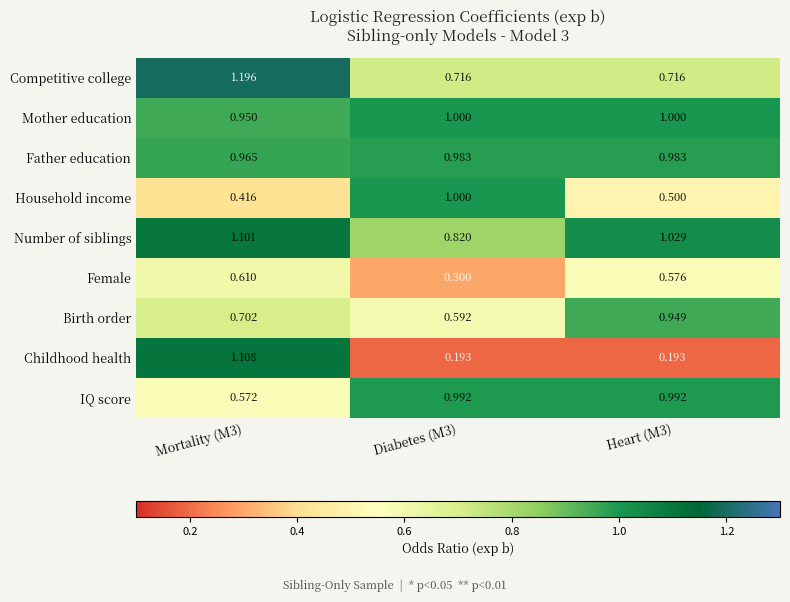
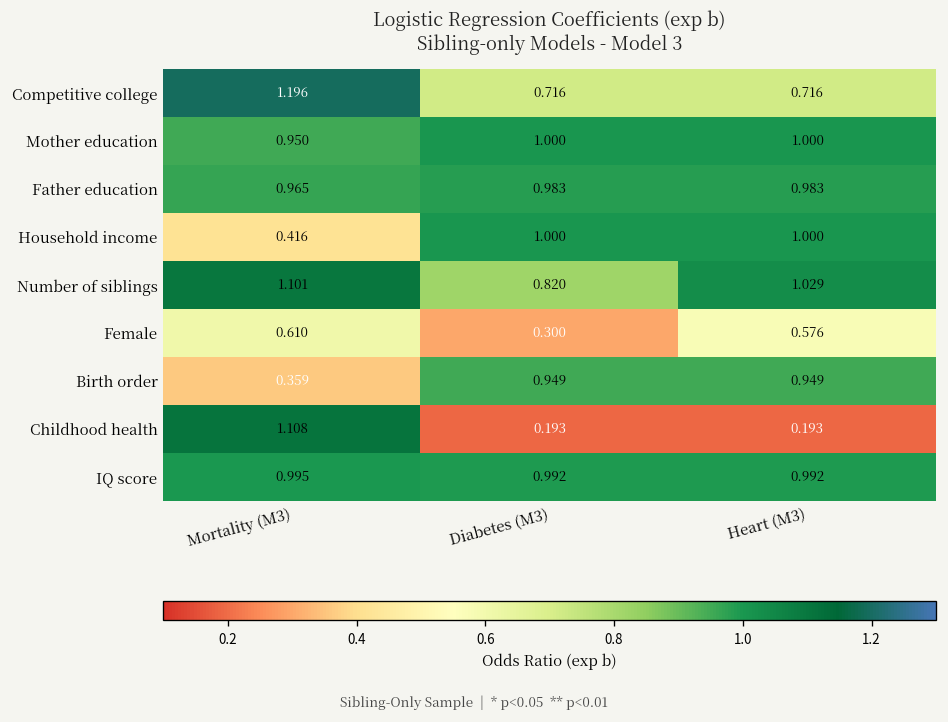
Household income, Heart (M3): 0.500 -> 1.000
Birth order, Mortality (M3): 0.702 -> 0.359
Birth order, Diabetes (M3): 0.592 -> 0.949
IQ score, Mortality (M3): 0.572 -> 0.995
